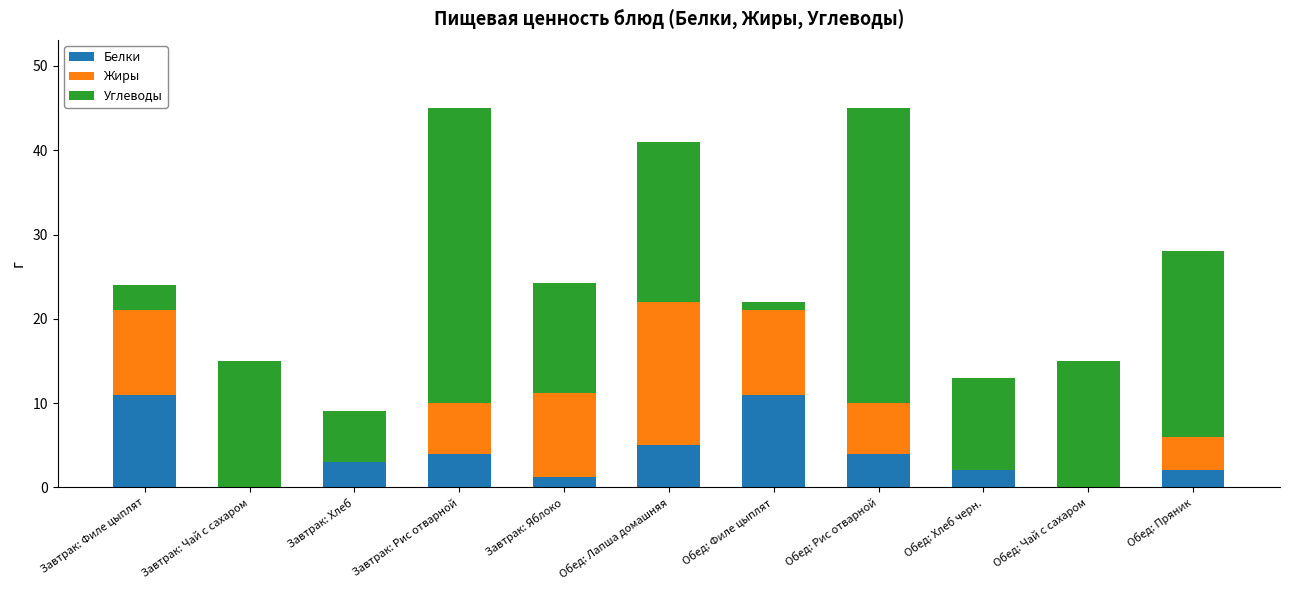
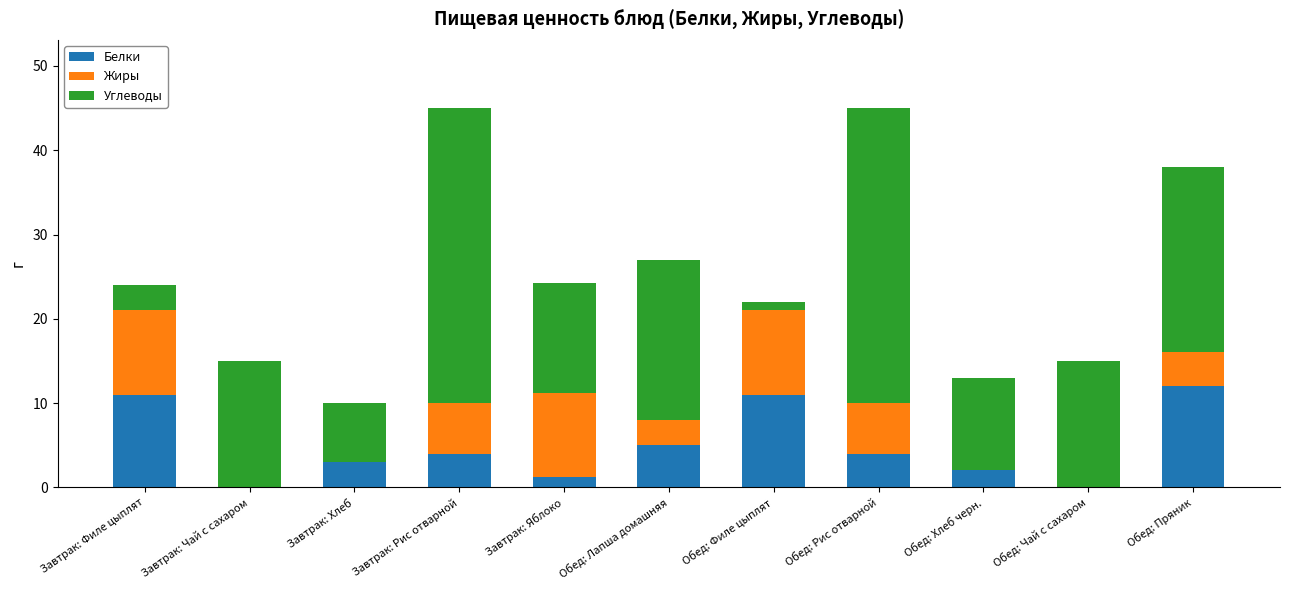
Углеводы, Завтрак: Хлеб: 6 -> 7
Жиры, Обед: Лапша домашняя: 17 -> 3
Белки, Обед: Пряник: 2 -> 12
